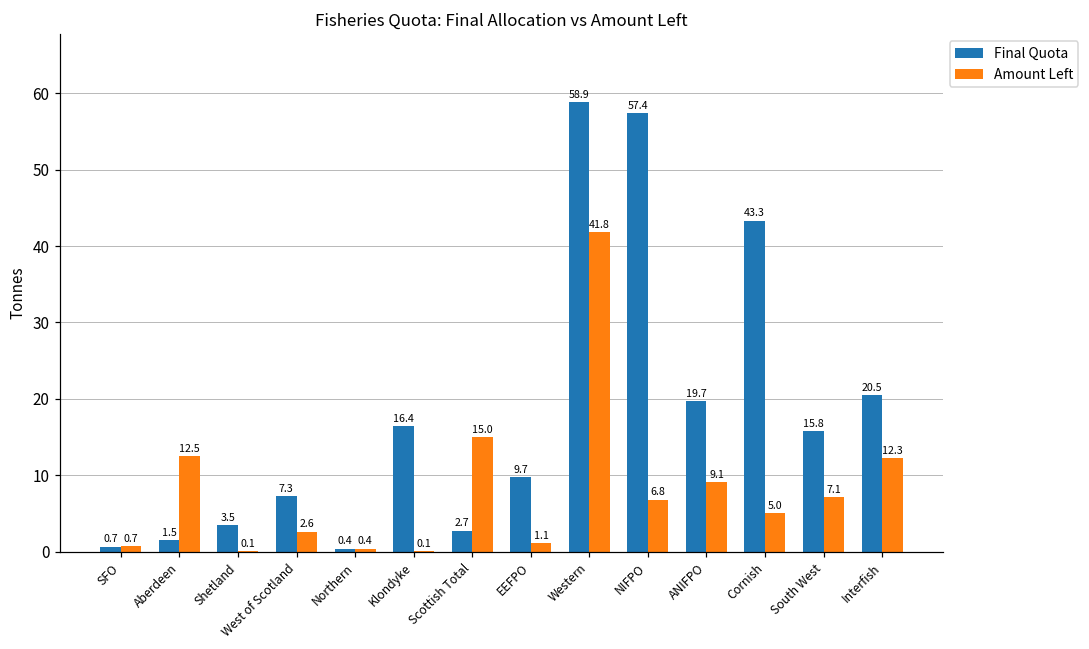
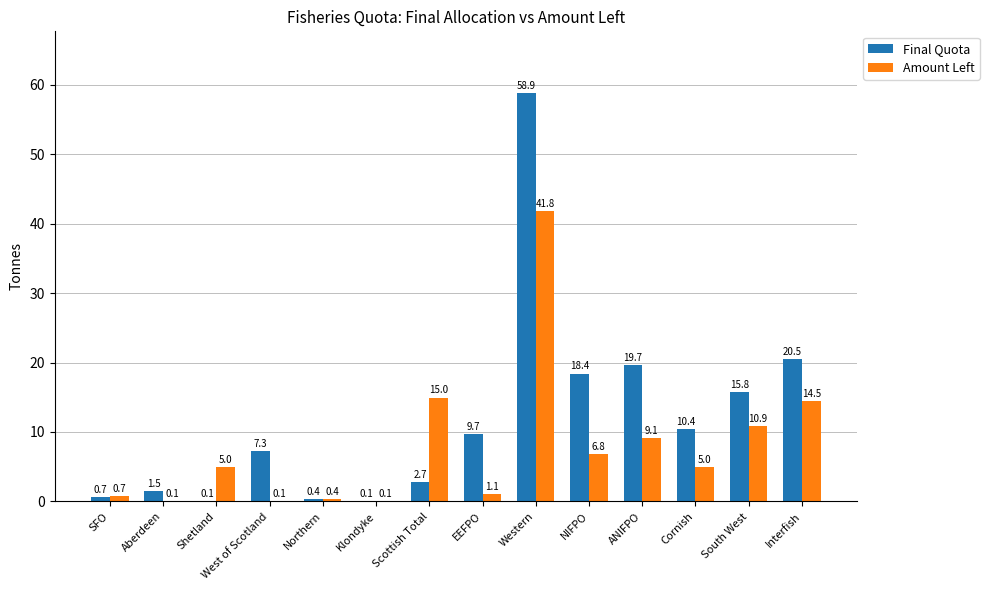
Amount Left, Aberdeen: 12.5 -> 0.1
Final Quota, Shetland: 3.5 -> 0.1
Amount Left, Shetland: 0.1 -> 5.0
Amount Left, West of Scotland: 2.6 -> 0.1
Final Quota, Klondyke: 16.4 -> 0.1
Final Quota, NIFPO: 57.4 -> 18.4
Final Quota, Cornish: 43.3 -> 10.4
Amount Left, South West: 7.1 -> 10.9
Amount Left, Interfish: 12.3 -> 14.5
